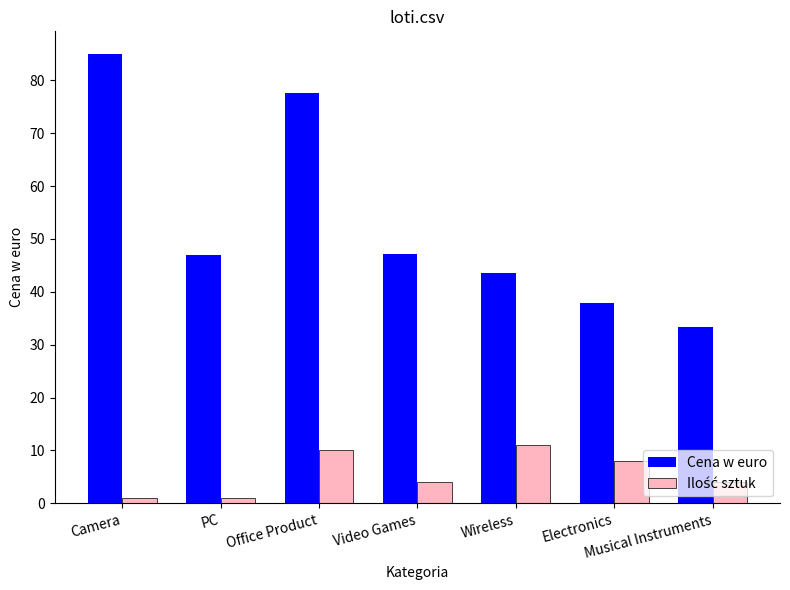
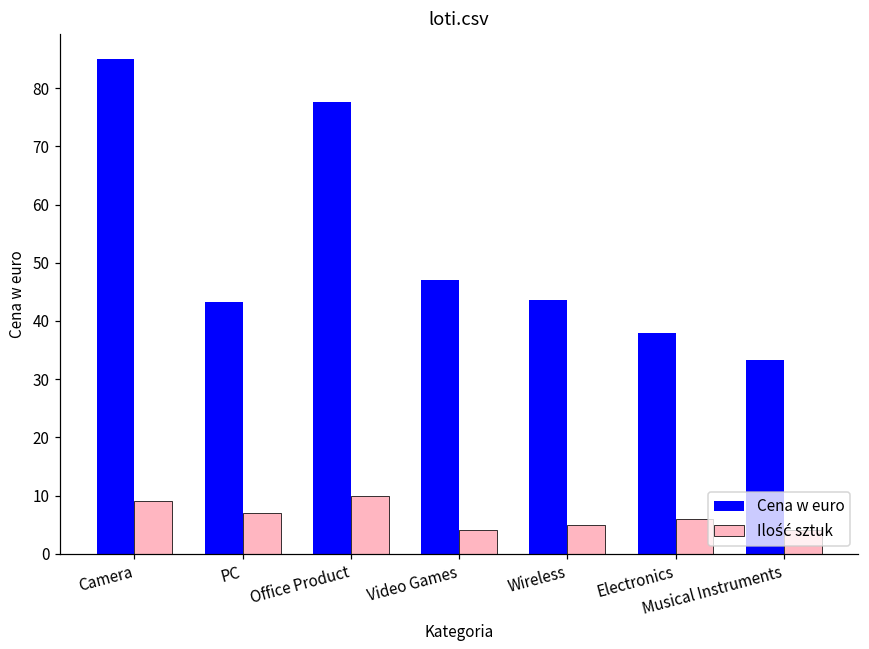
Ilość sztuk, Camera: 1 -> 9
Cena w euro, PC: 47 -> 43
Ilość sztuk, PC: 1 -> 7
Ilość sztuk, Wireless: 11 -> 5
Ilość sztuk, Electronics: 8 -> 6
